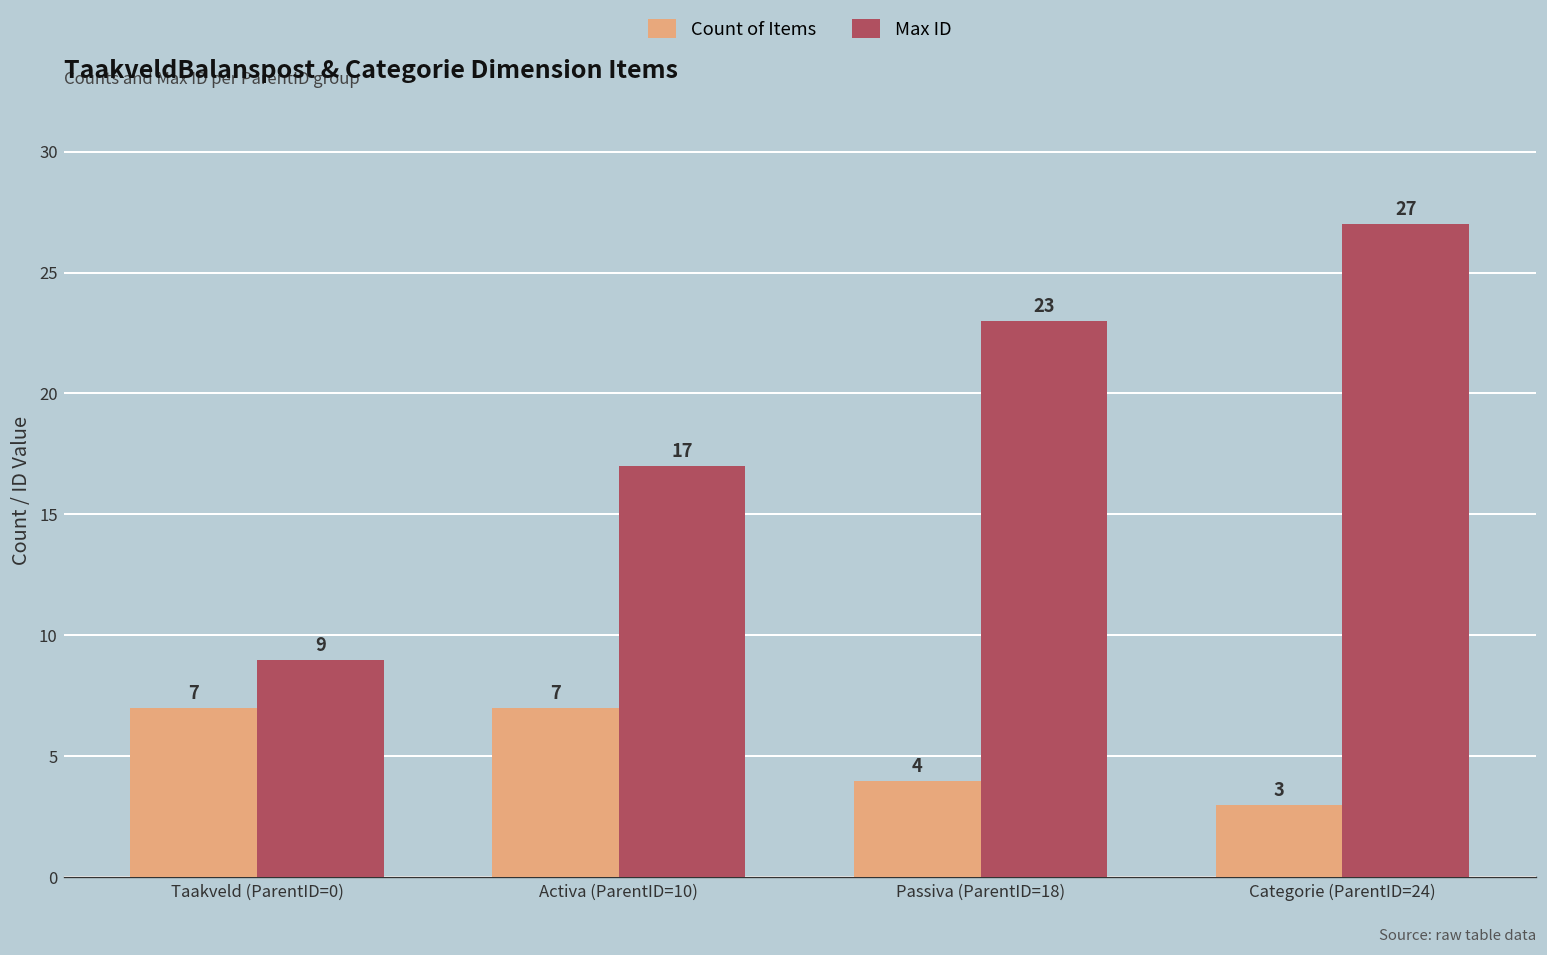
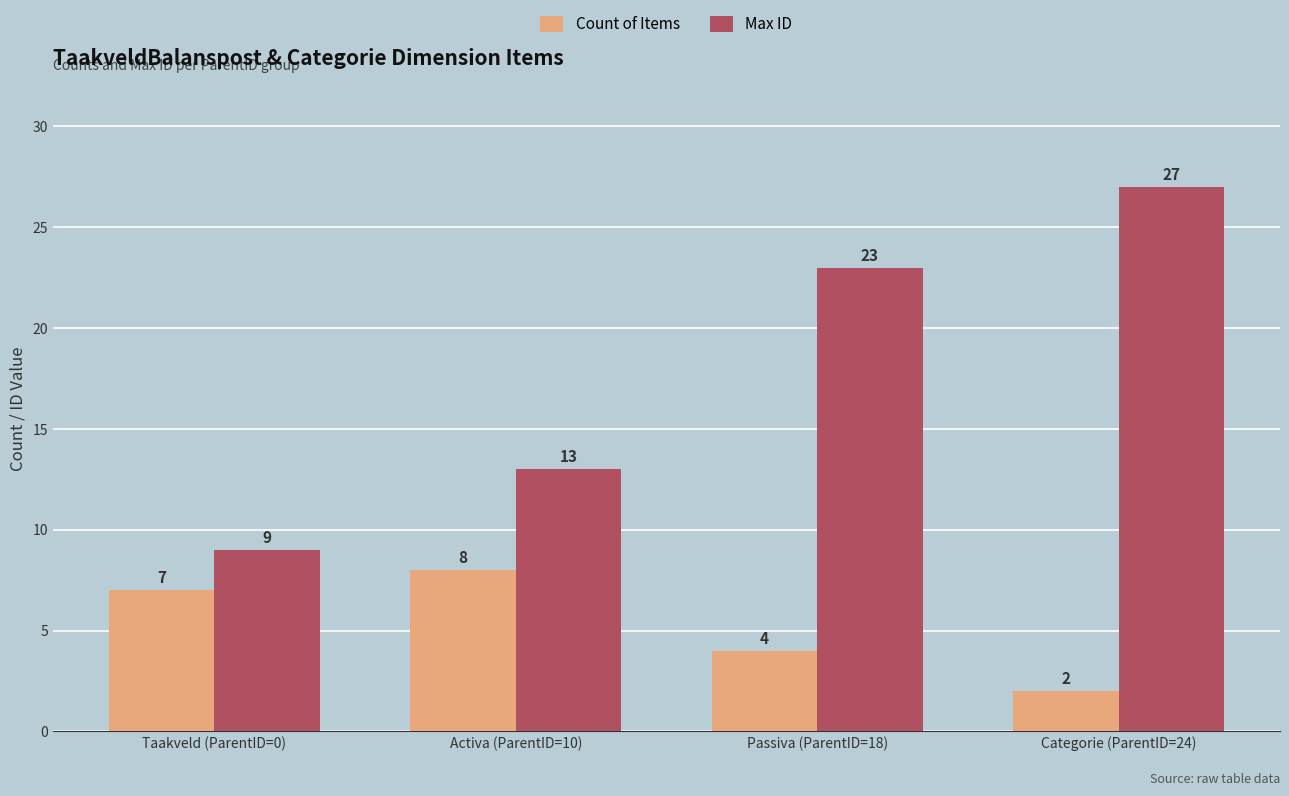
Count of Items, Activa (ParentID=10): 7 -> 8
Max ID, Activa (ParentID=10): 17 -> 13
Count of Items, Categorie (ParentID=24): 3 -> 2
